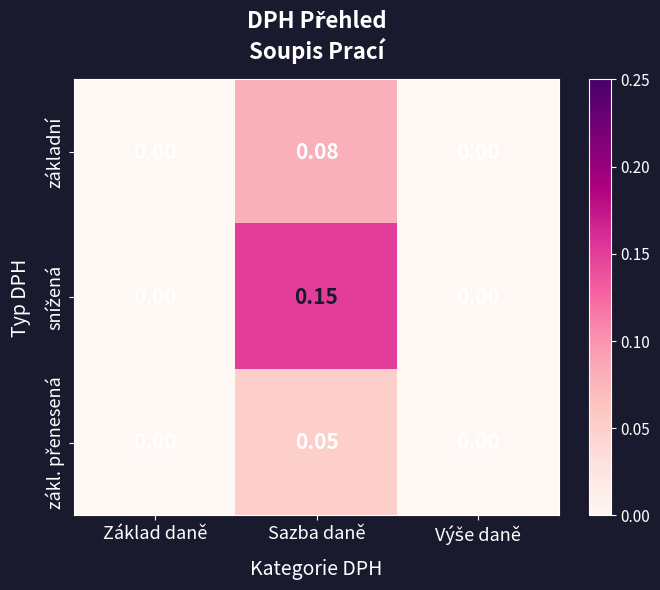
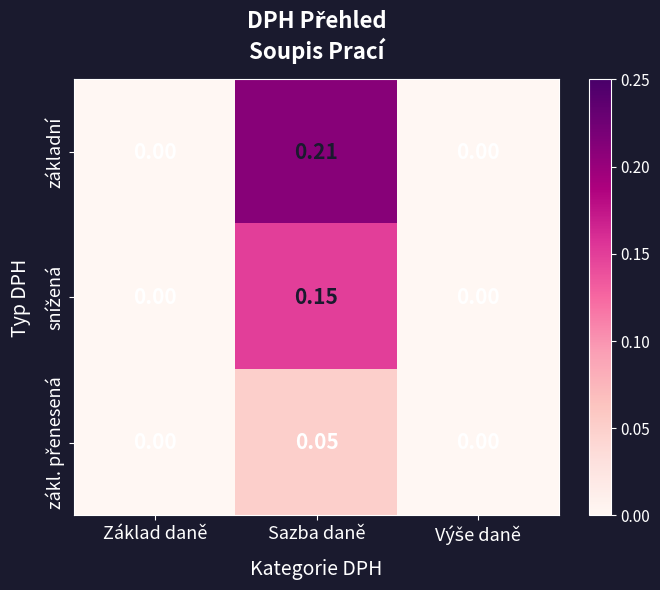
základní, Sazba daně: 0.08 -> 0.21
